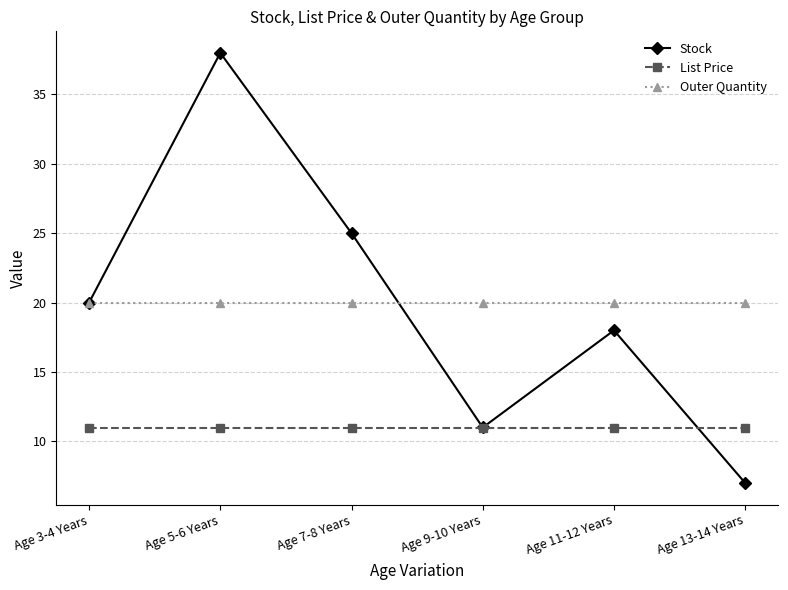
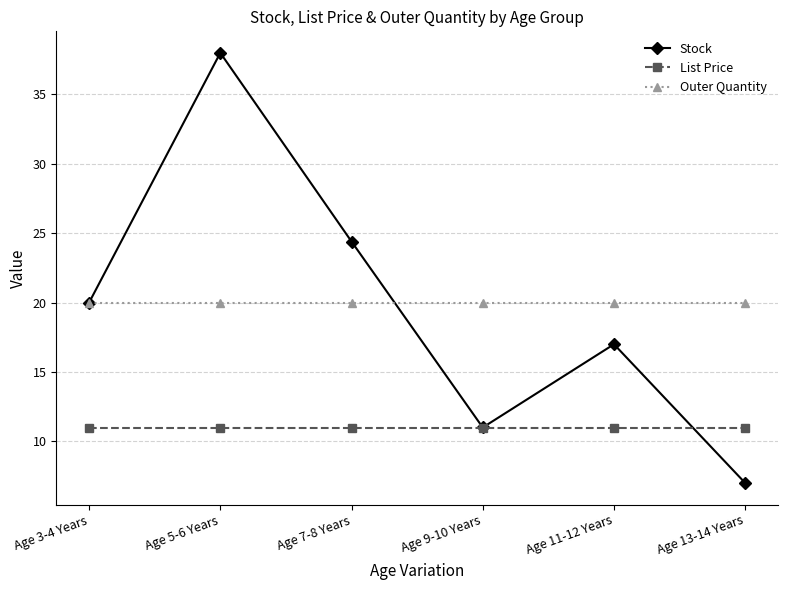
Stock, Age 7-8 Years: 25.0 -> 24.4
Stock, Age 11-12 Years: 18 -> 17
